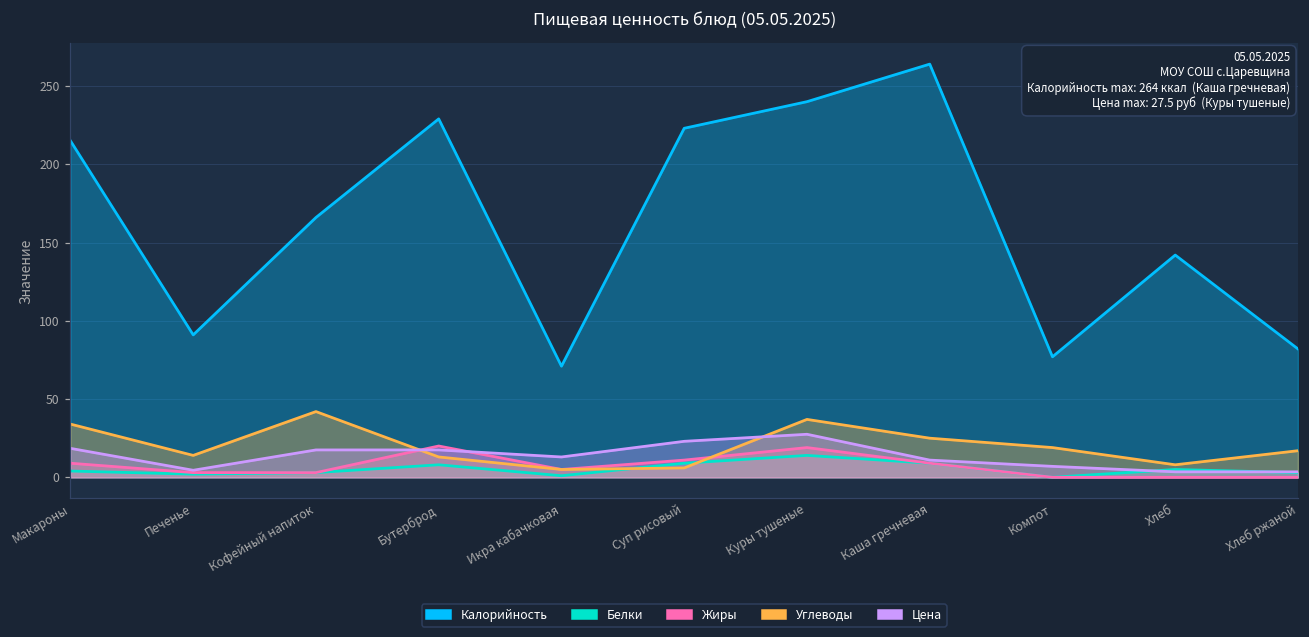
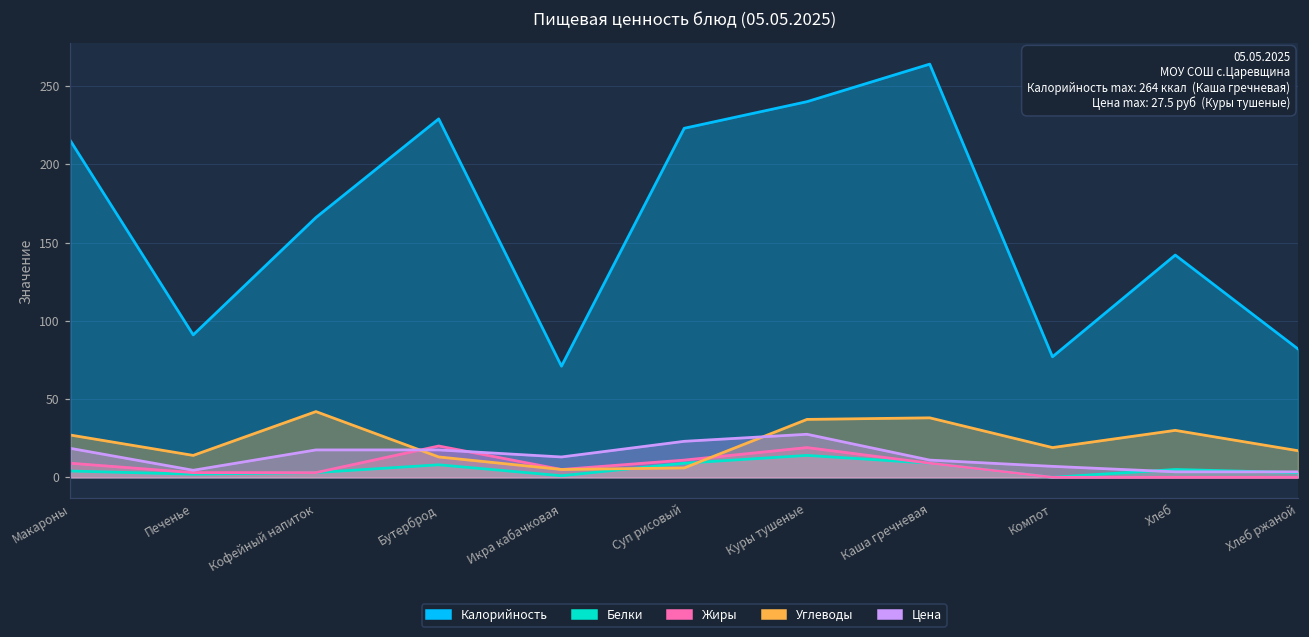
Углеводы, Макароны: 34 -> 27
Углеводы, Каша гречневая: 25 -> 38
Углеводы, Хлеб: 8 -> 30
